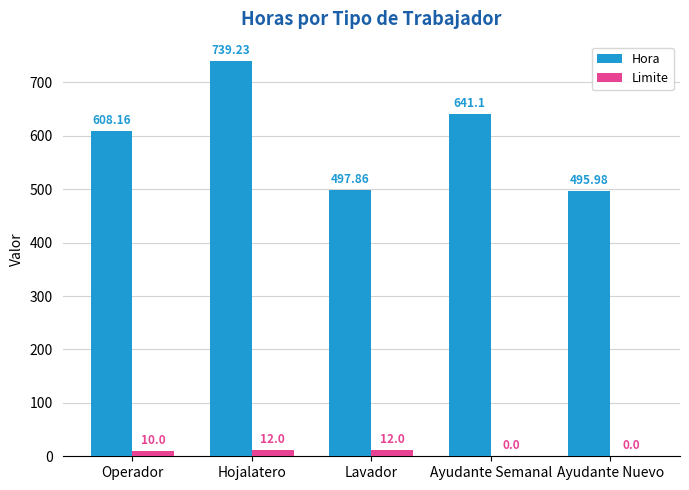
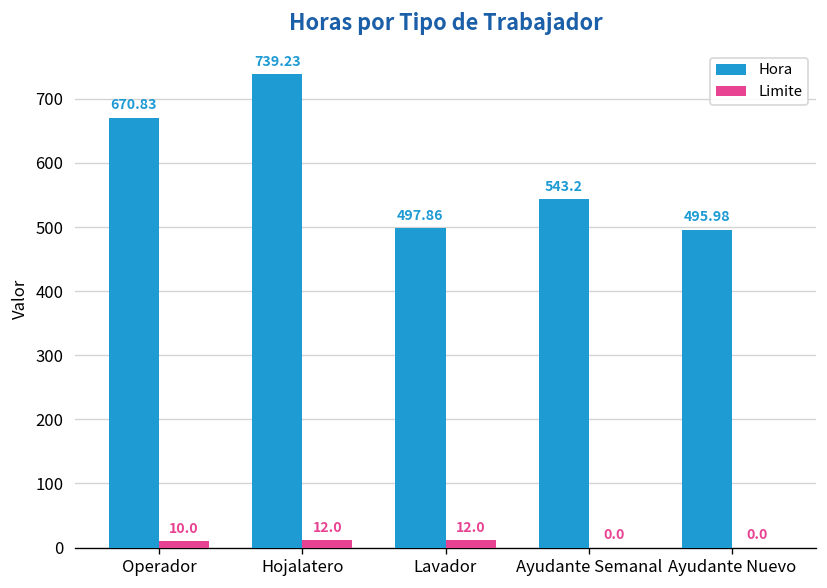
Hora, Operador: 608.16 -> 670.83
Hora, Ayudante Semanal: 641.1 -> 543.2
